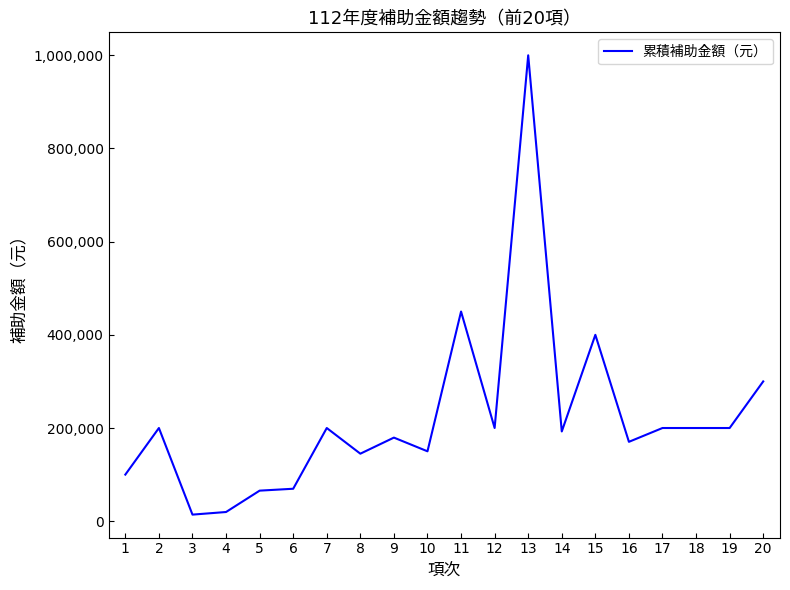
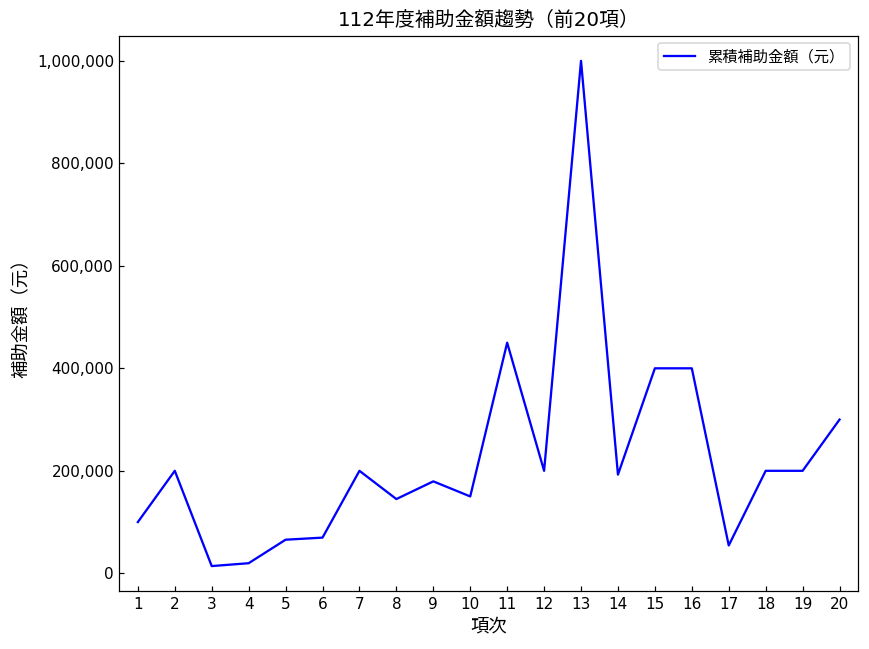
16: 170,000 -> 400,000
17: 200,000 -> 50,000
